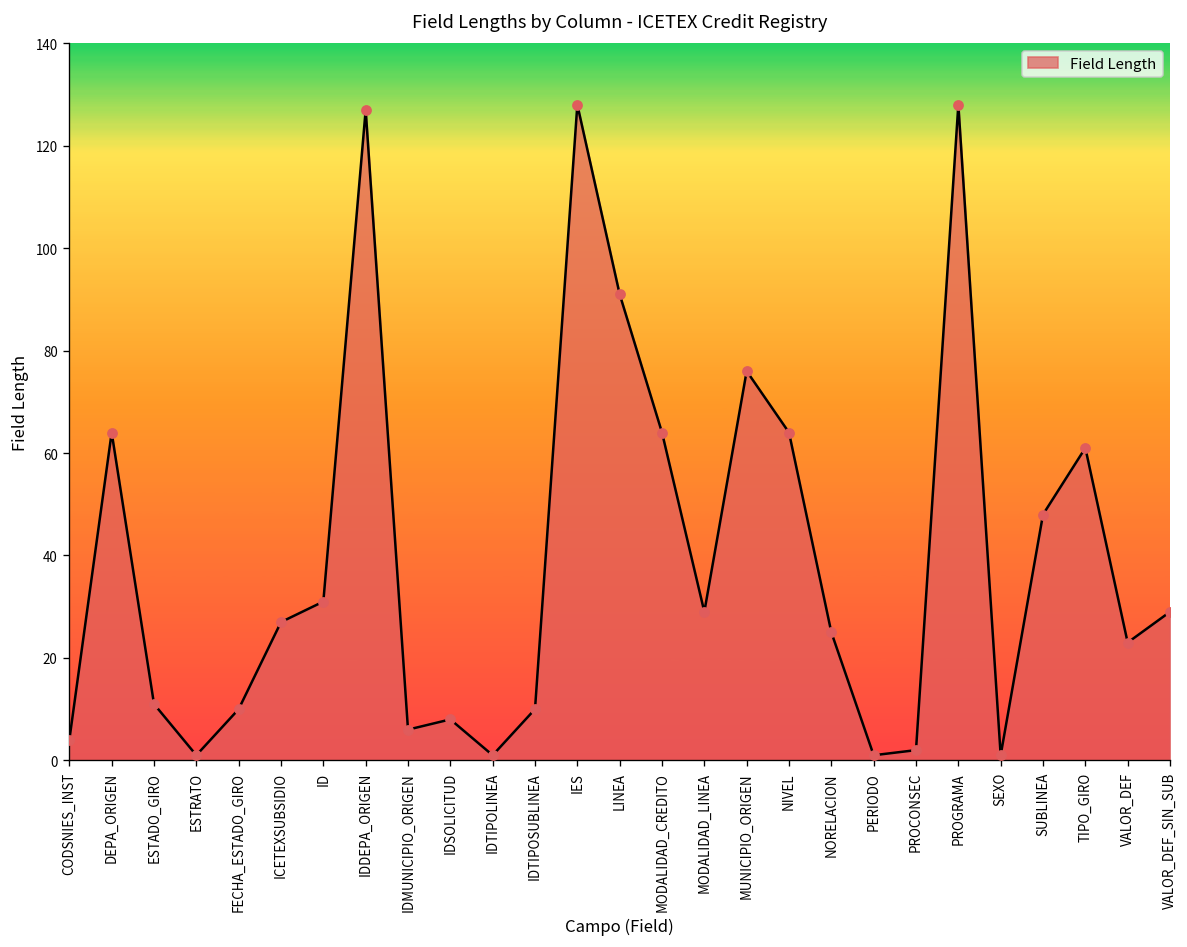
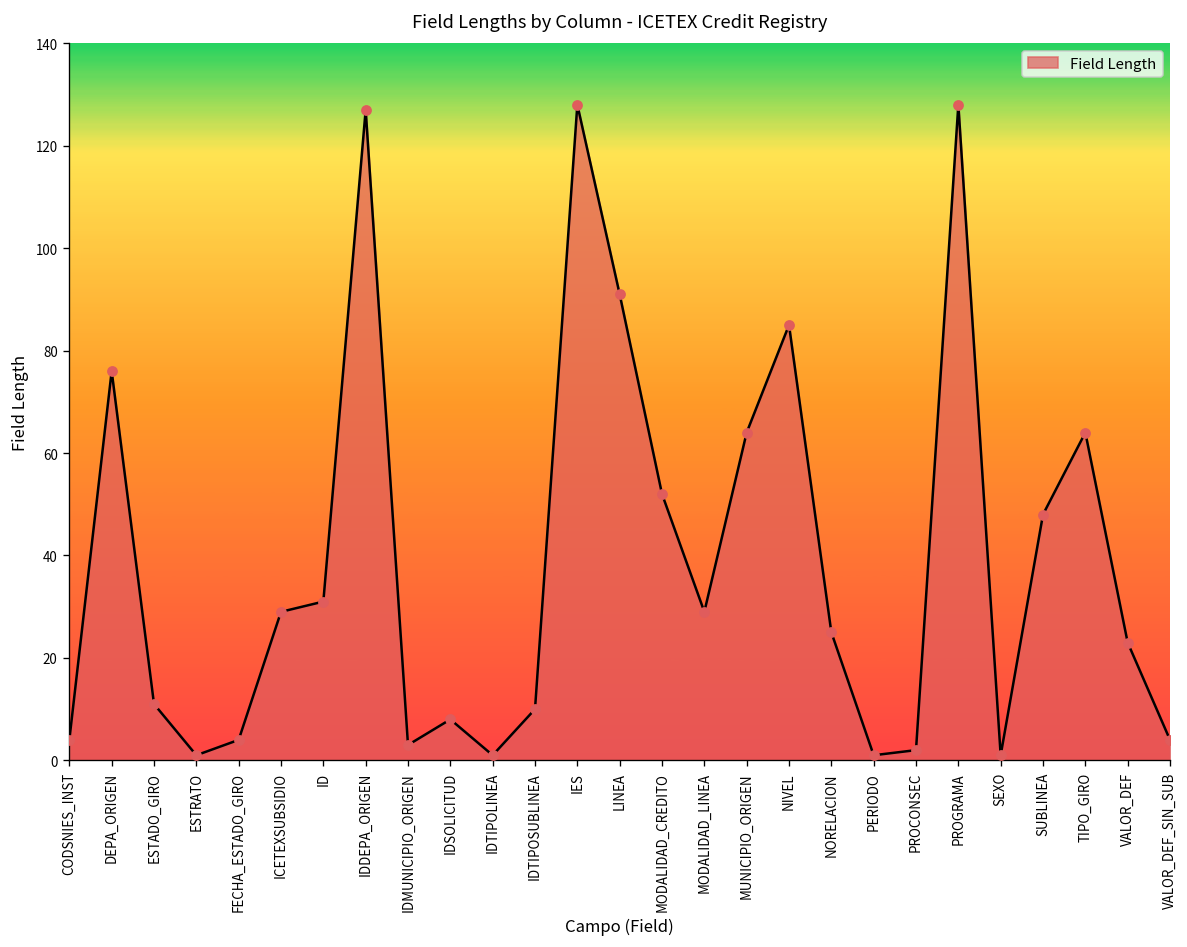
DEPA_ORIGEN: 64 -> 76
FECHA_ESTADO_GIRO: 10 -> 4
ICETEXSUBSIDIO: 27 -> 29
IDMUNICIPIO_ORIGEN: 6 -> 3
MODALIDAD_CREDITO: 64 -> 52
MUNICIPIO_ORIGEN: 76 -> 64
NIVEL: 64 -> 85
TIPO_GIRO: 61 -> 64
VALOR_DEF_SIN_SUB: 29 -> 4
